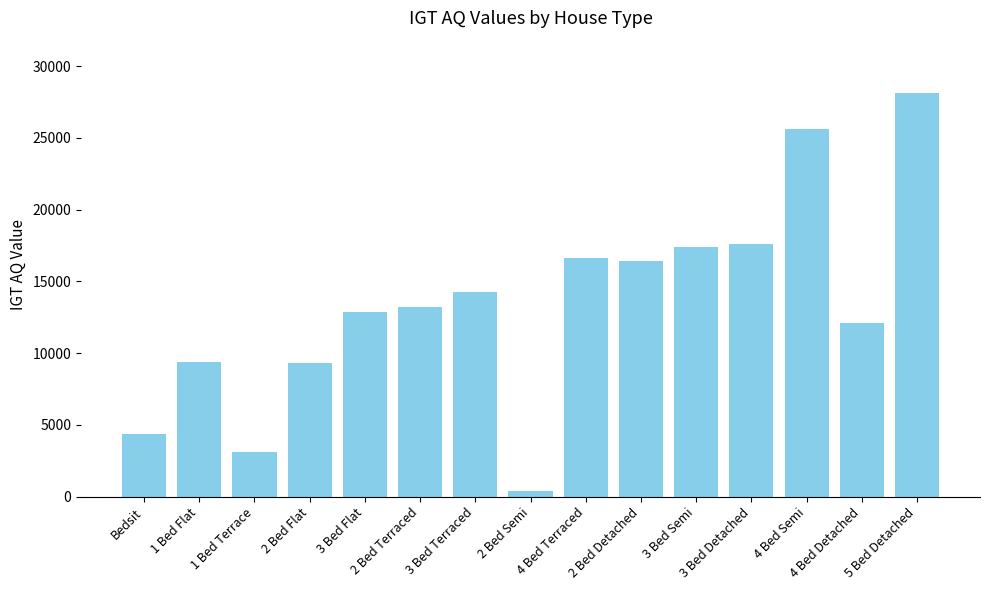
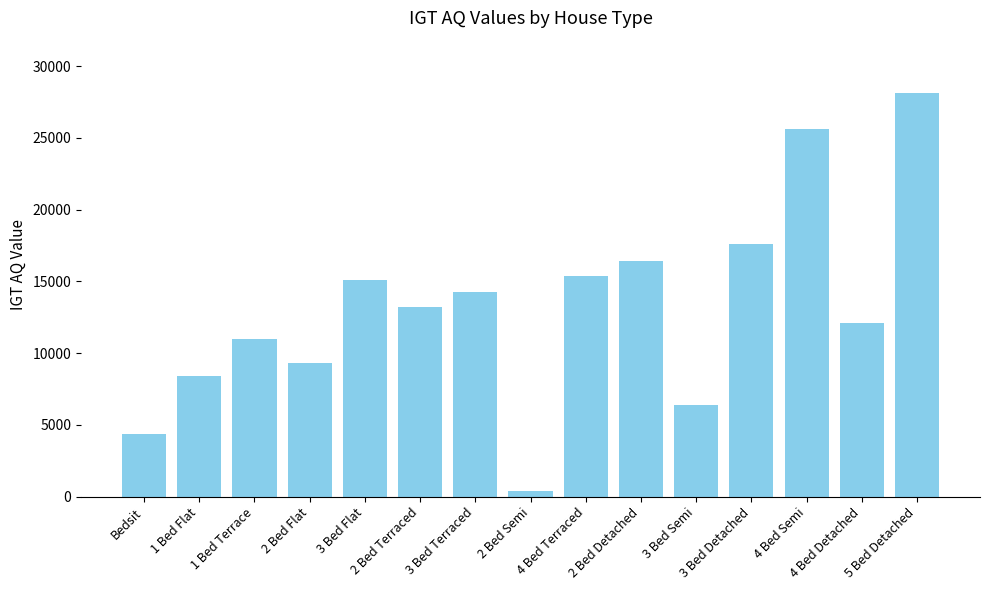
1 Bed Flat: 9400 -> 8400
1 Bed Terrace: 3100 -> 11000
3 Bed Flat: 12900 -> 15100
4 Bed Terraced: 16600 -> 15400
3 Bed Semi: 17400 -> 6400
